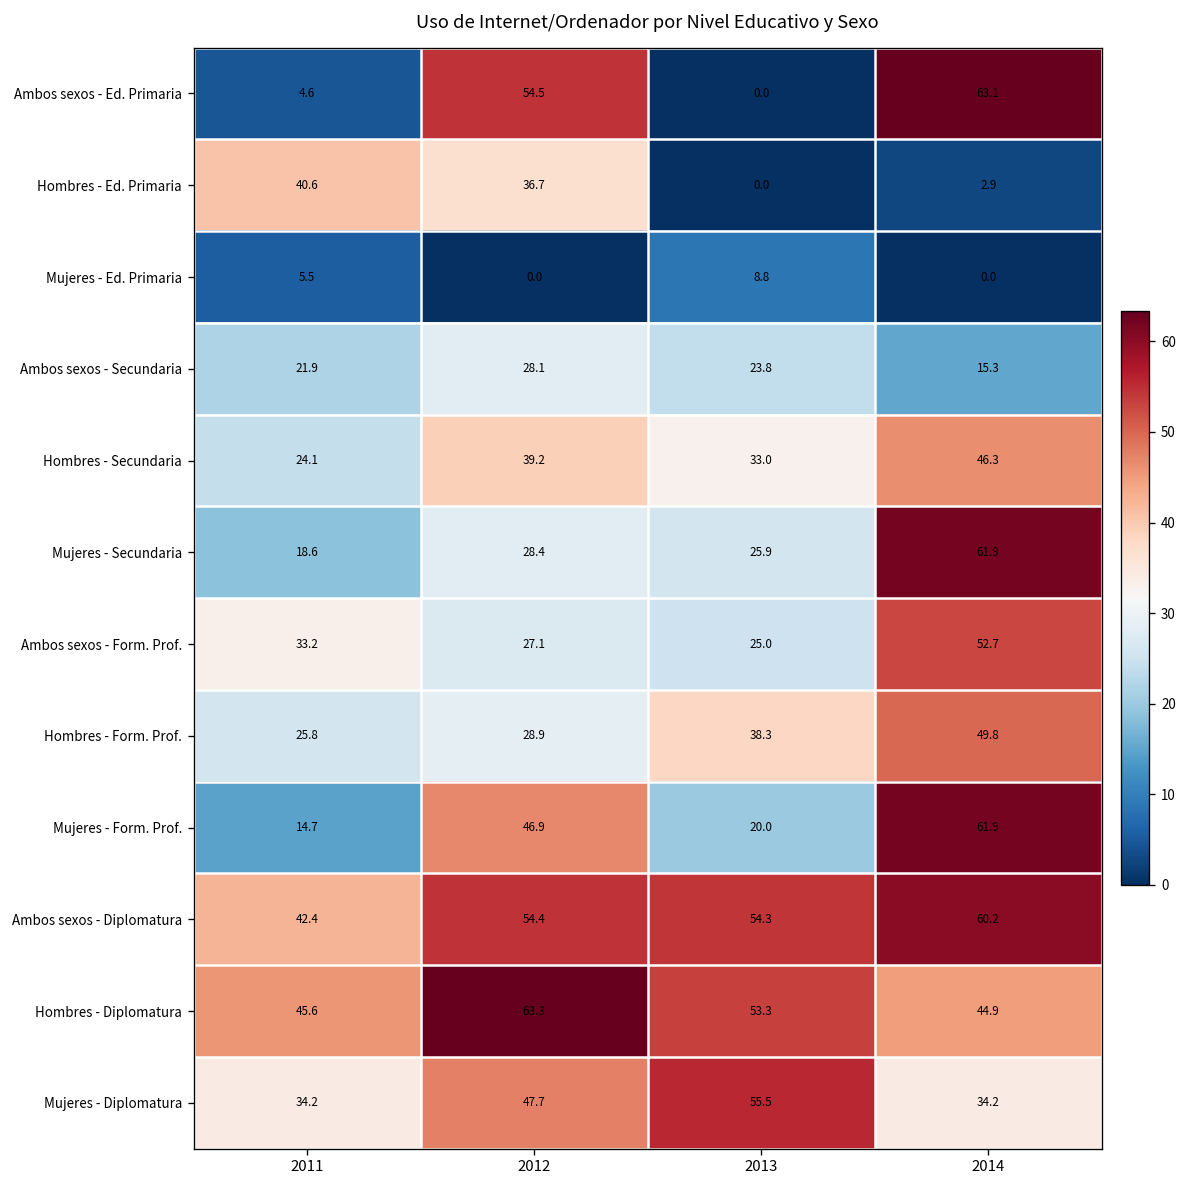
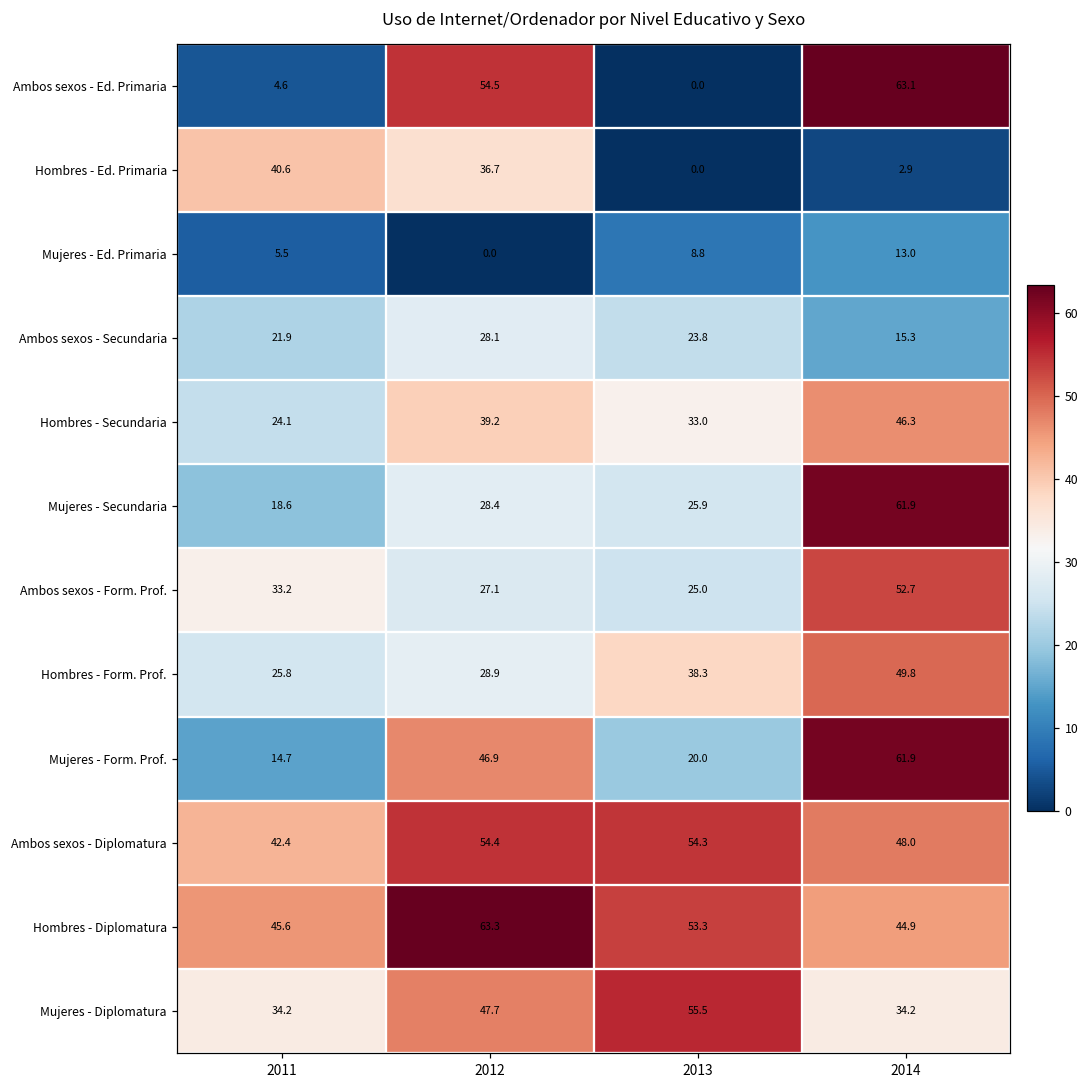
Mujeres - Ed. Primaria, 2014: 0.0 -> 13.0
Ambos sexos - Diplomatura, 2014: 60.2 -> 48.0
